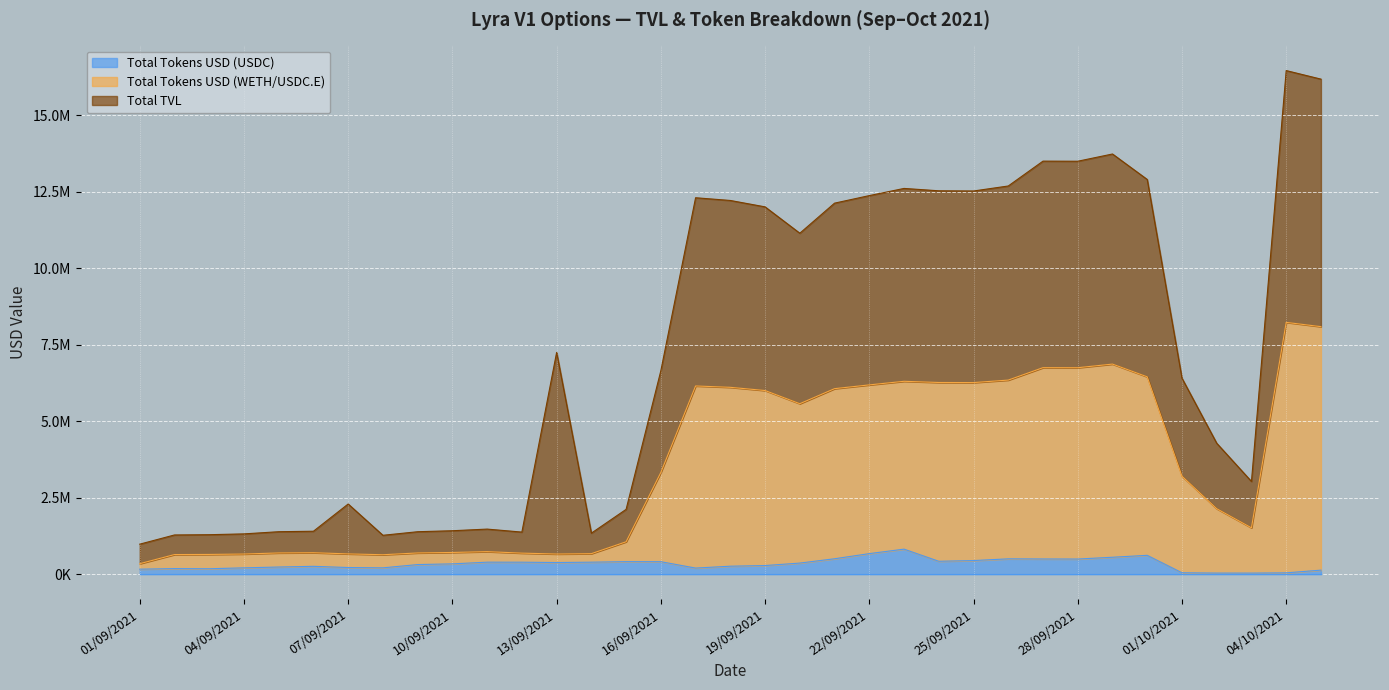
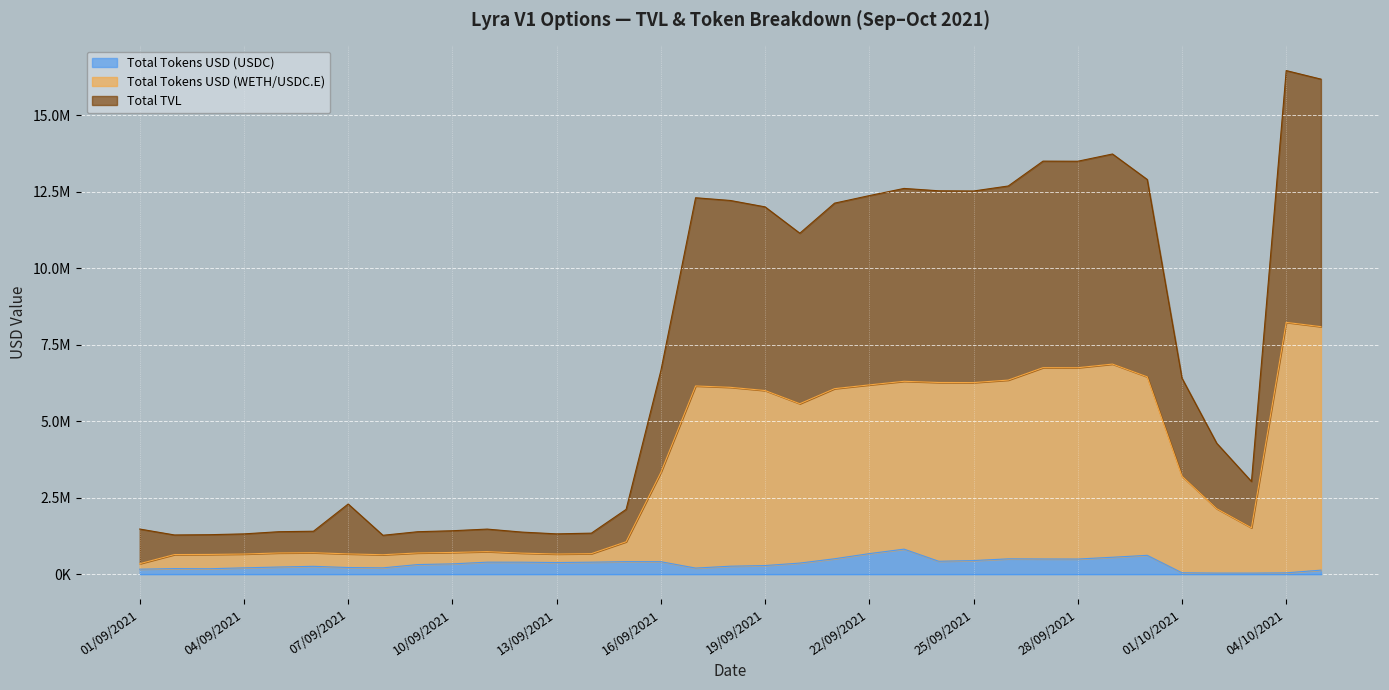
Total TVL, 01/09/2021: 600000 -> 1100000
Total TVL, 13/09/2021: 6600000 -> 700000
